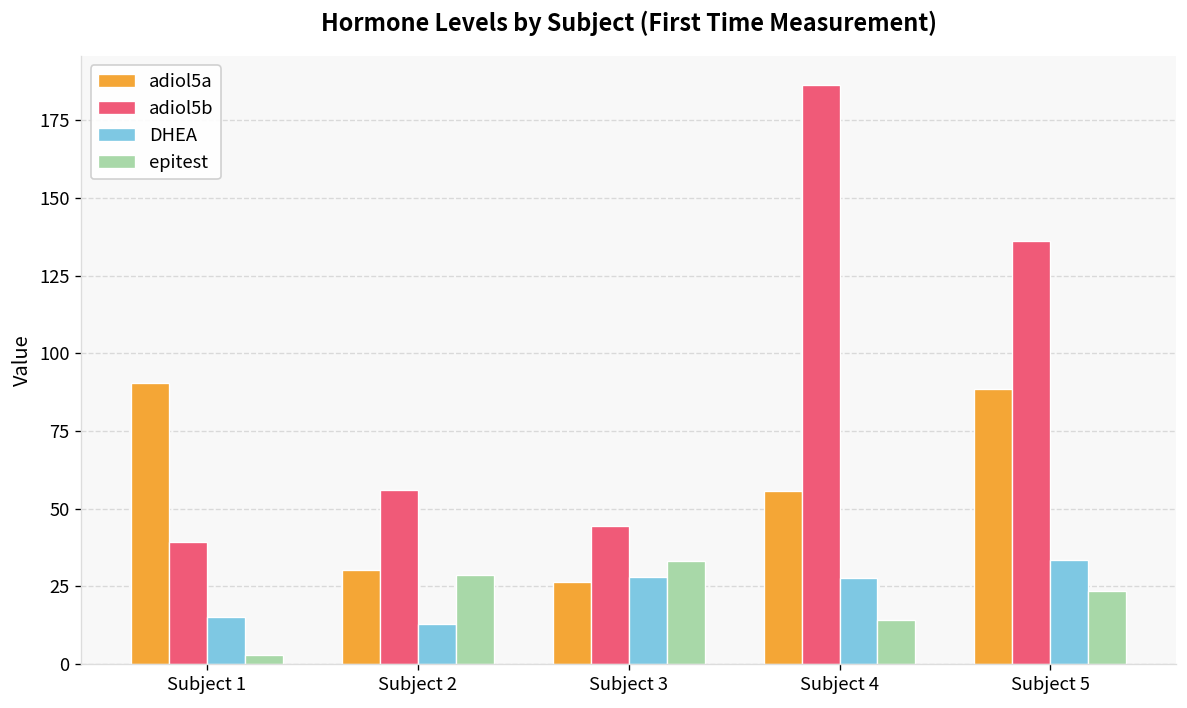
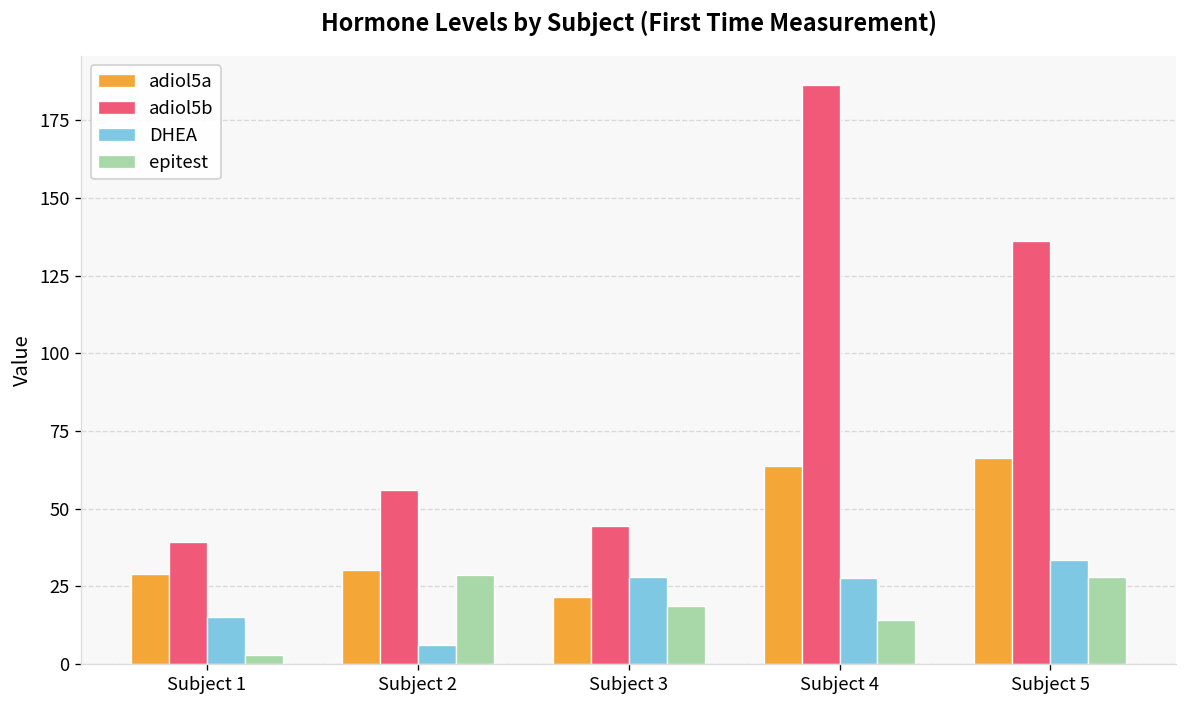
adiol5a, Subject 1: 90 -> 29
DHEA, Subject 2: 13 -> 6
adiol5a, Subject 3: 26 -> 22
epitest, Subject 3: 33 -> 19
adiol5a, Subject 4: 56 -> 64
adiol5a, Subject 5: 89 -> 66
epitest, Subject 5: 24 -> 28
